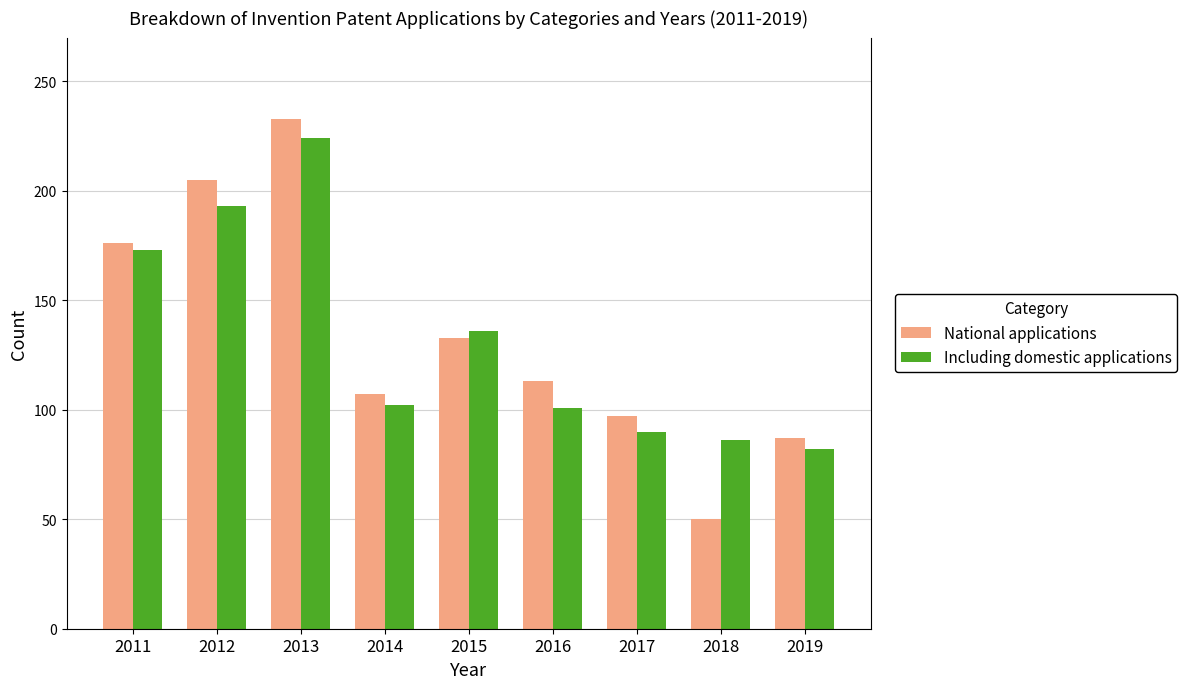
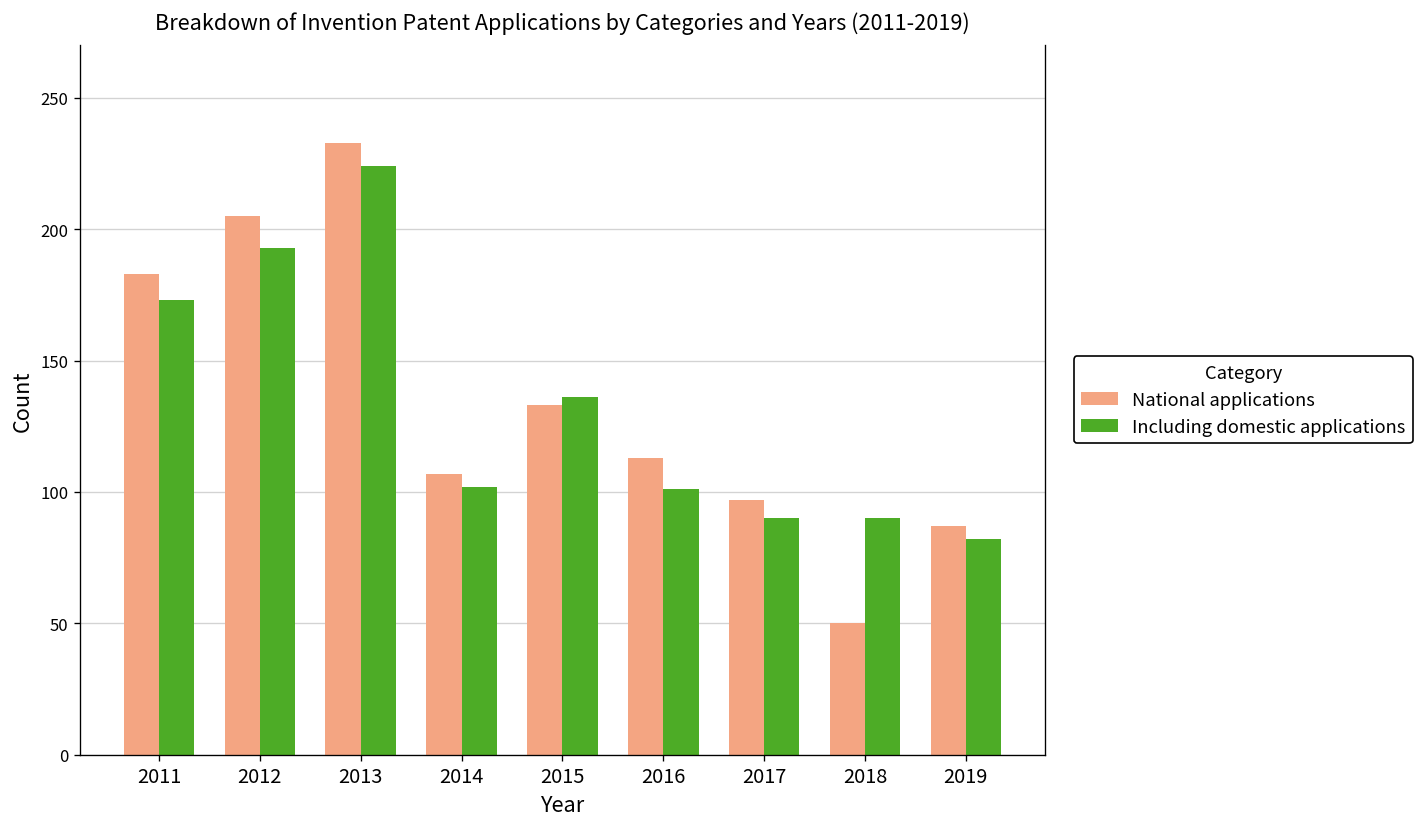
National applications, 2011: 176 -> 183
Including domestic applications, 2018: 86 -> 90
